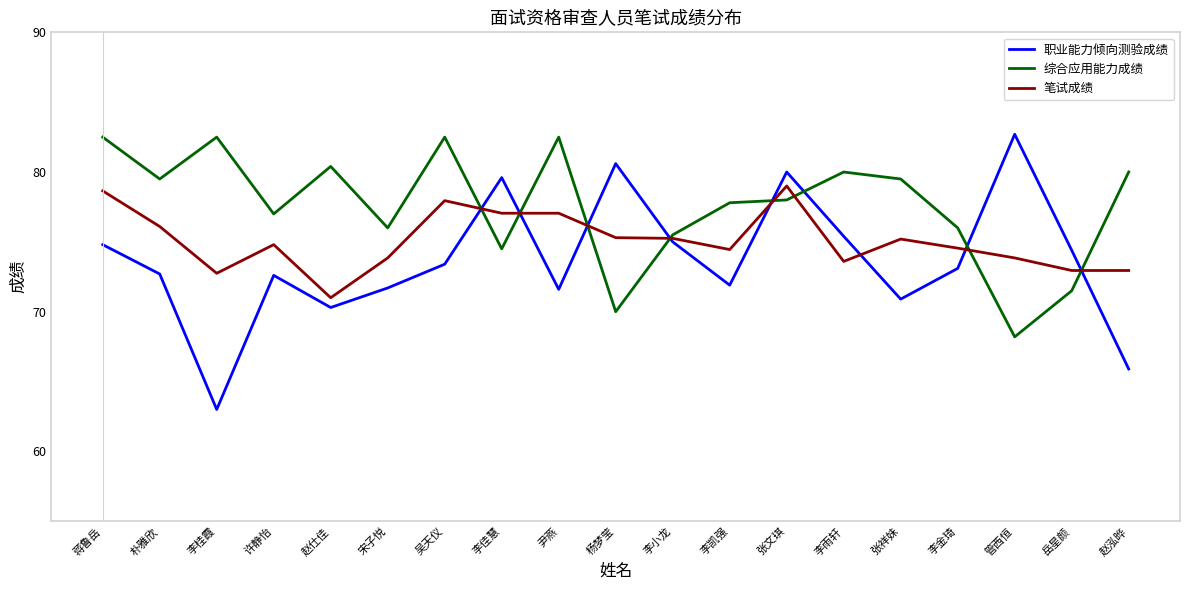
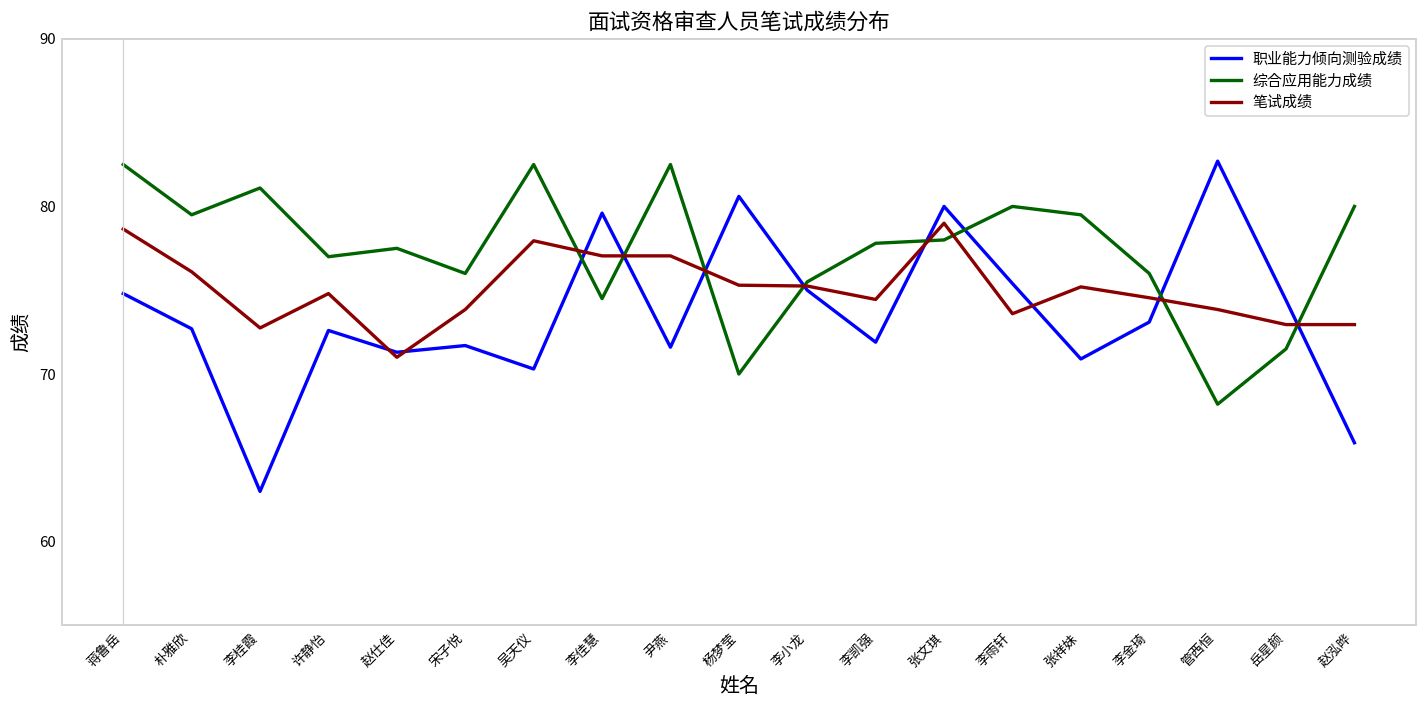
综合应用能力成绩, 李桂霞: 82.5 -> 81.1
职业能力倾向测验成绩, 赵仕佳: 70.3 -> 71.3
综合应用能力成绩, 赵仕佳: 80.4 -> 77.5
职业能力倾向测验成绩, 吴天仪: 73.4 -> 70.3
